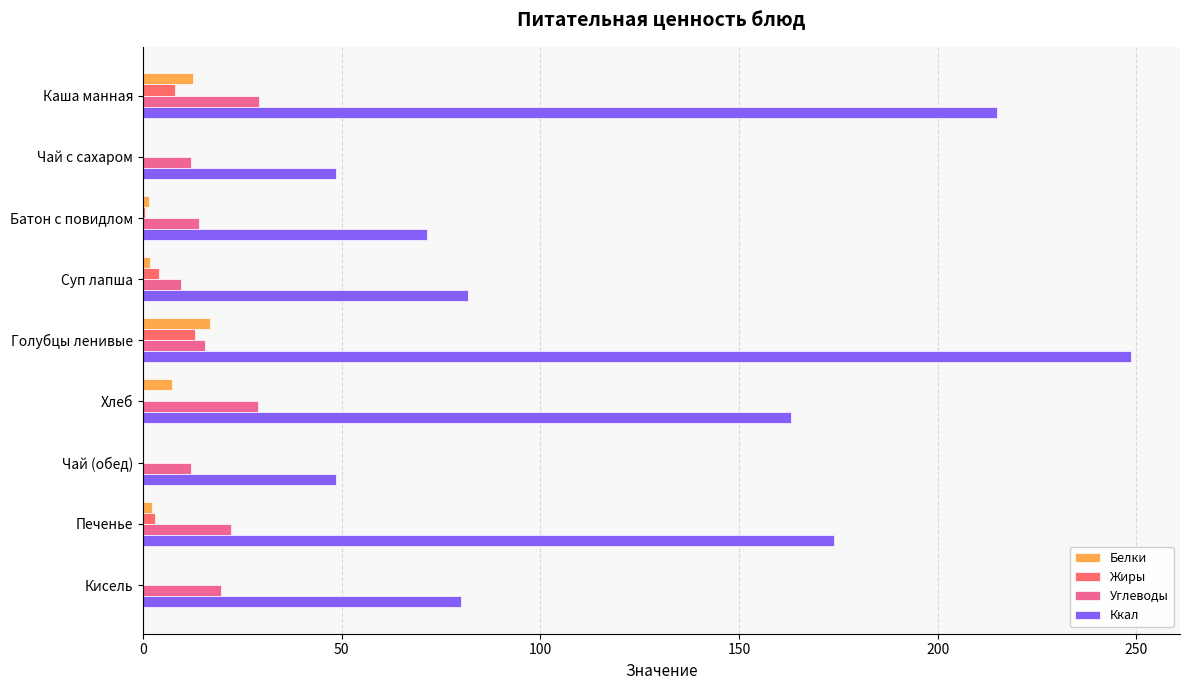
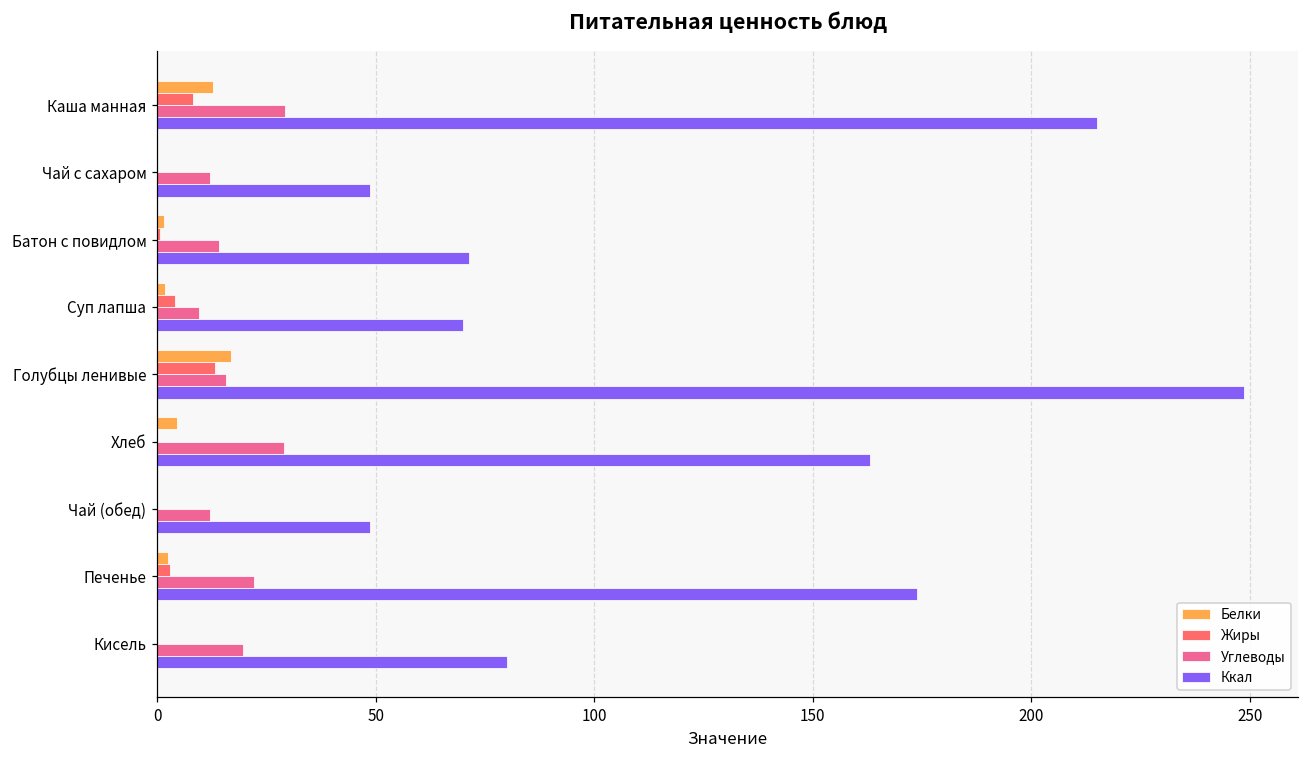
Ккал, Суп лапша: 82 -> 70
Белки, Хлеб: 7 -> 5
